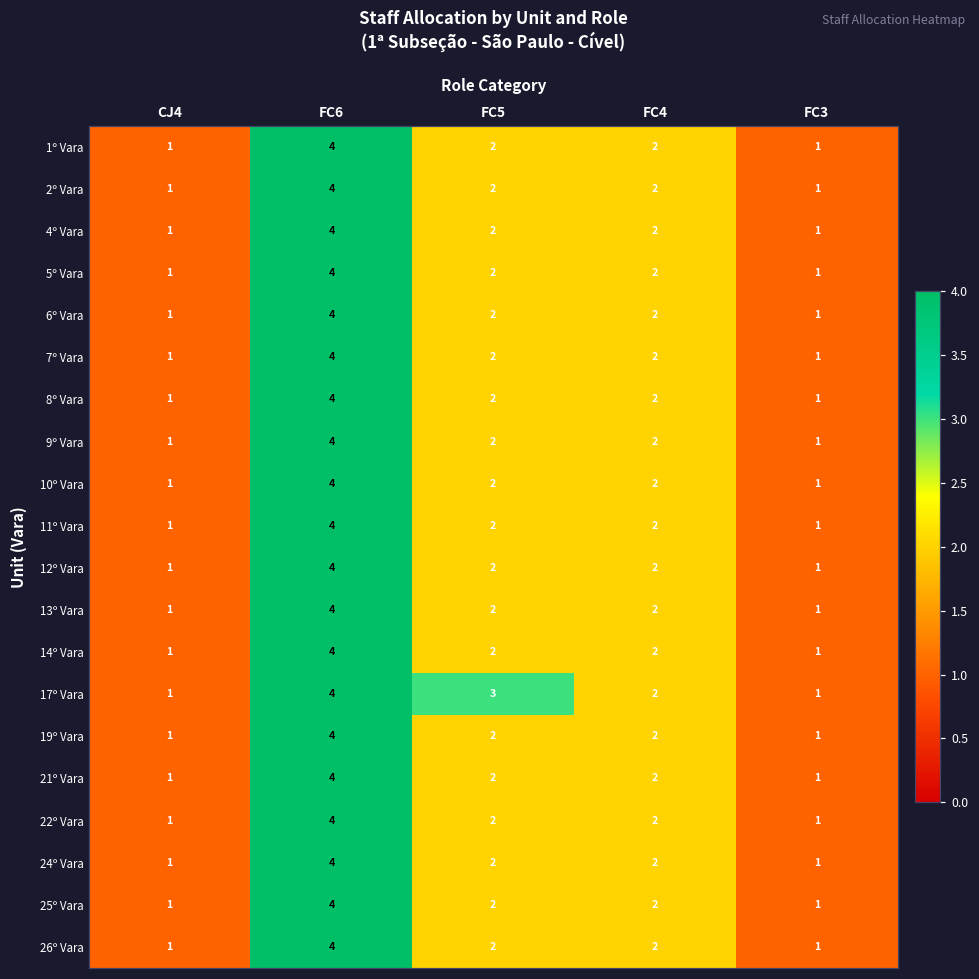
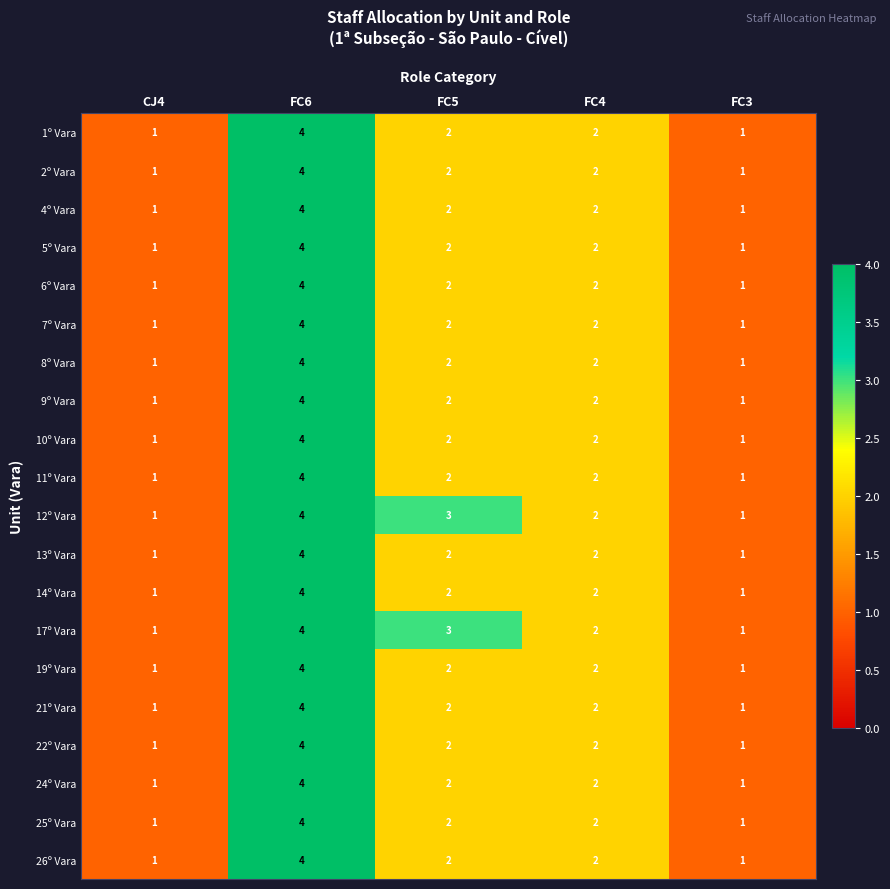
12º Vara, FC5: 2 -> 3
